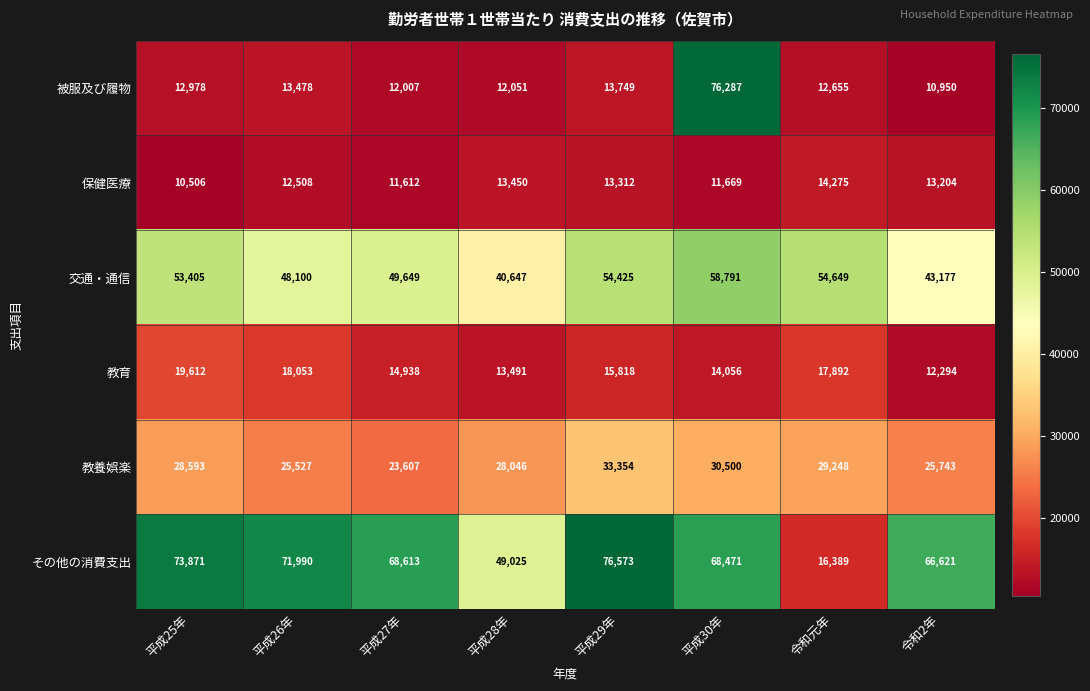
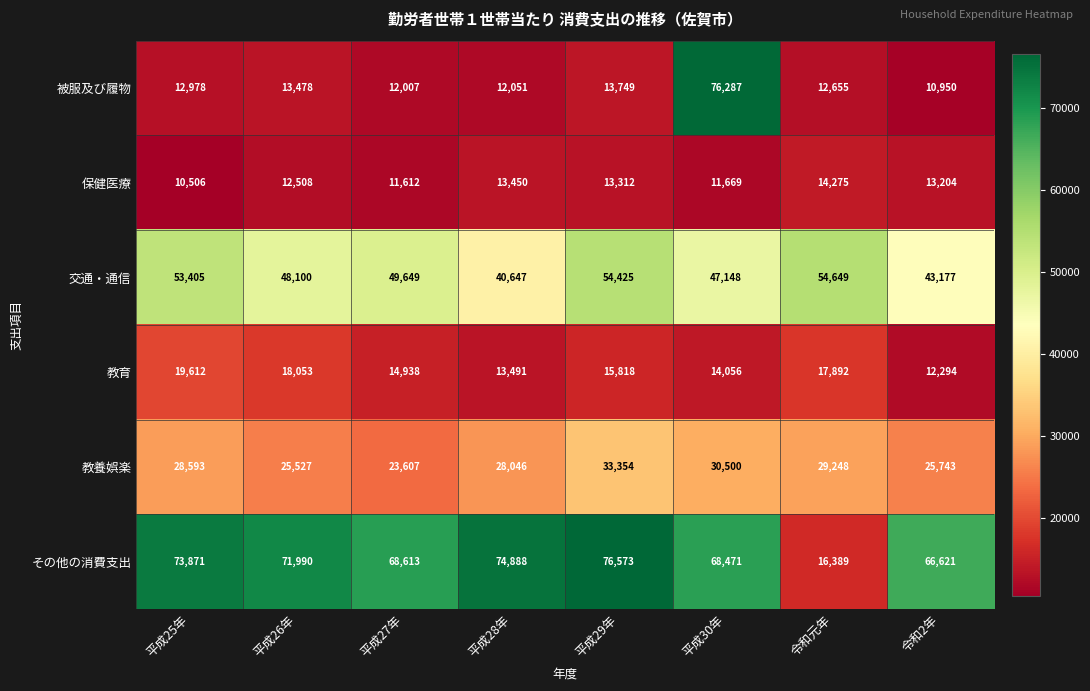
交通・通信, 平成30年: 58,791 -> 47,148
その他の消費支出, 平成28年: 49,025 -> 74,888
